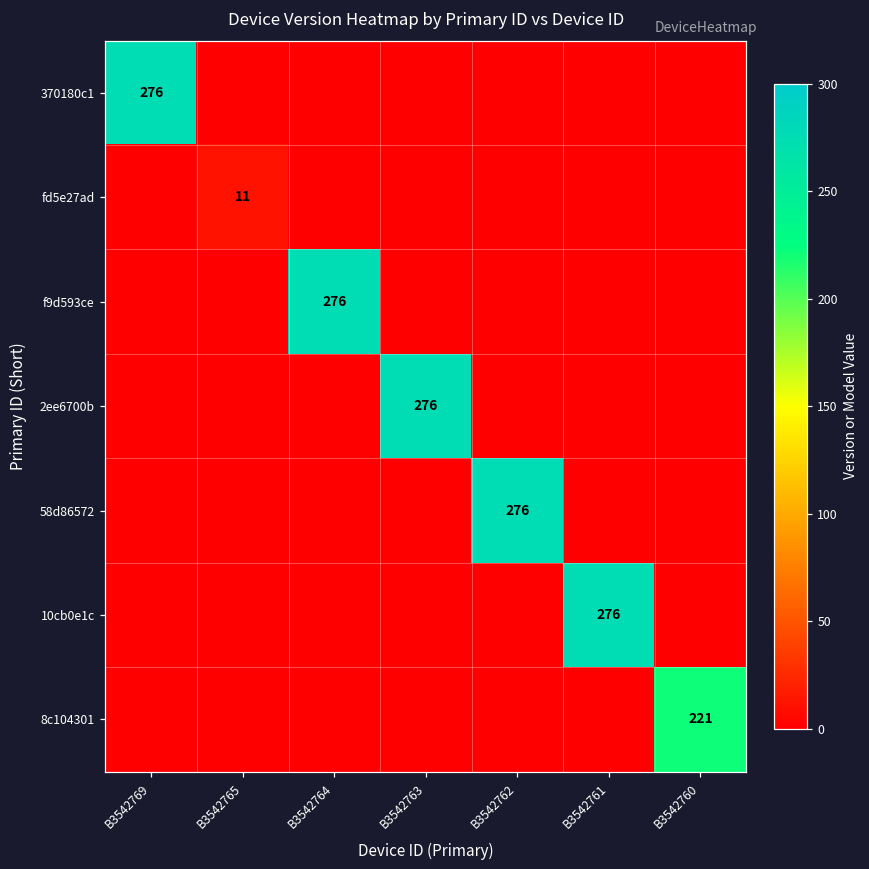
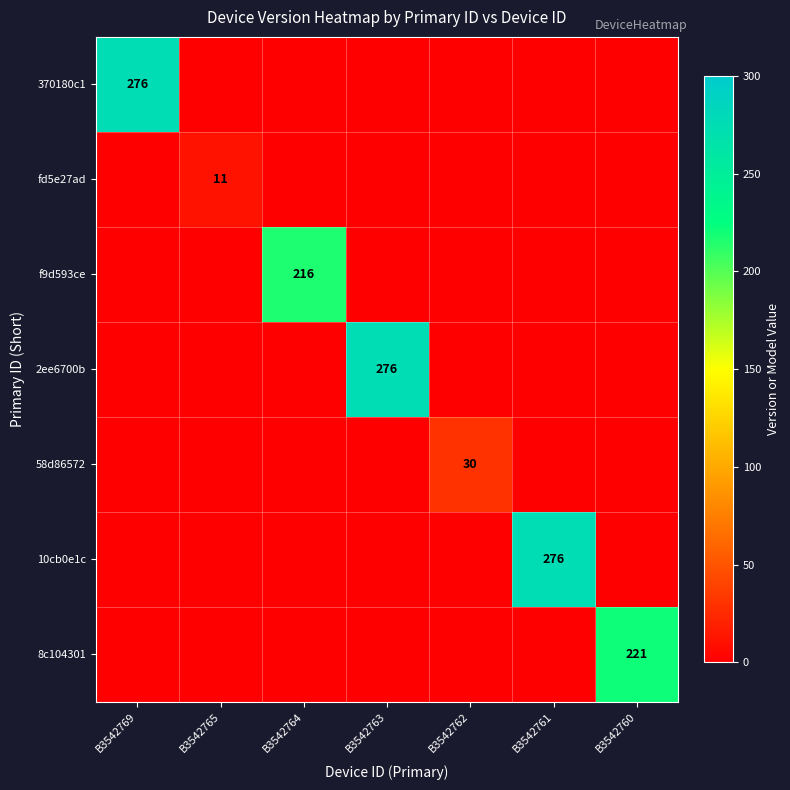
f9d593ce, B3542764: 276 -> 216
58d86572, B3542762: 276 -> 30
